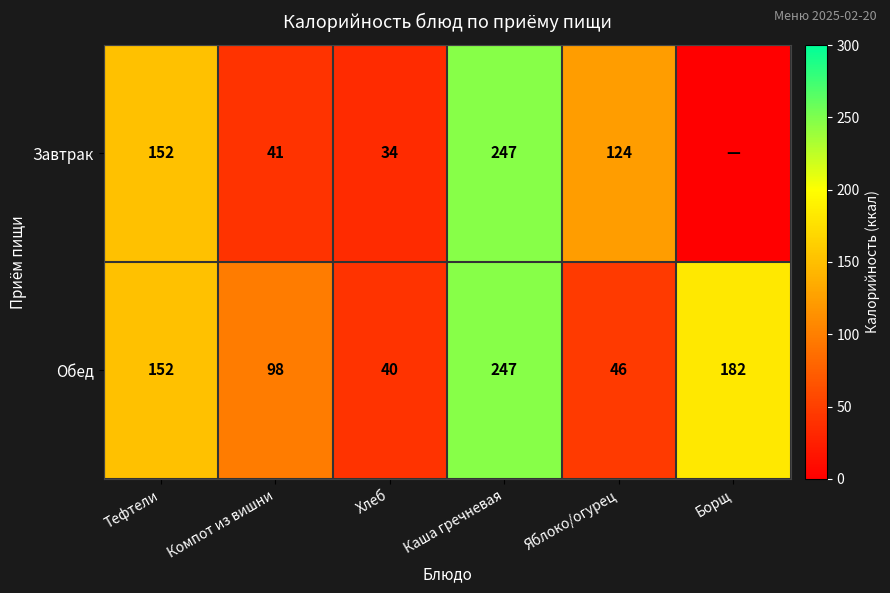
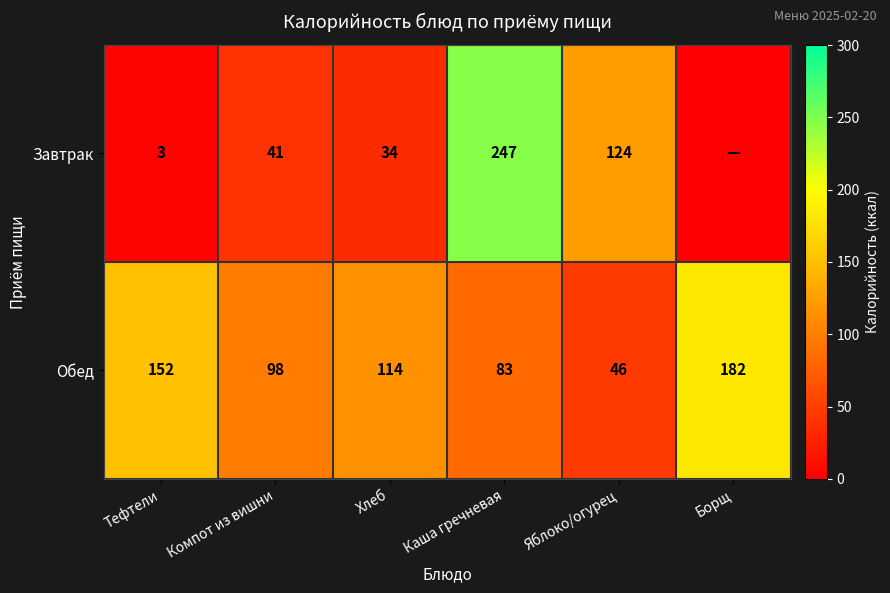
Завтрак, Тефтели: 152 -> 3
Обед, Хлеб: 40 -> 114
Обед, Каша гречневая: 247 -> 83
